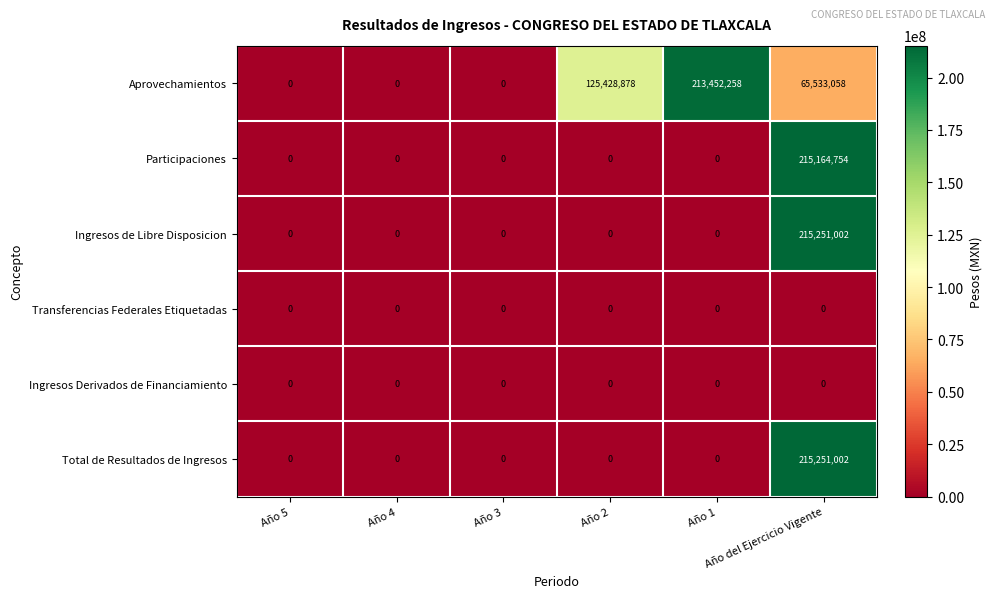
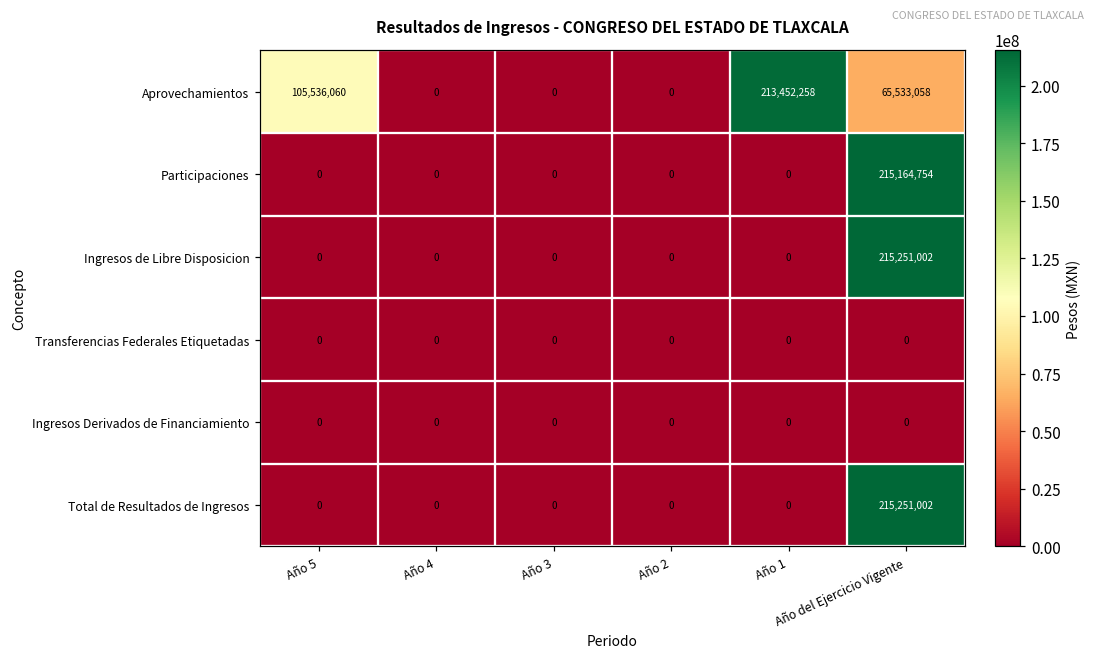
Aprovechamientos, Año 5: 0 -> 105,536,060
Aprovechamientos, Año 2: 125,428,878 -> 0
